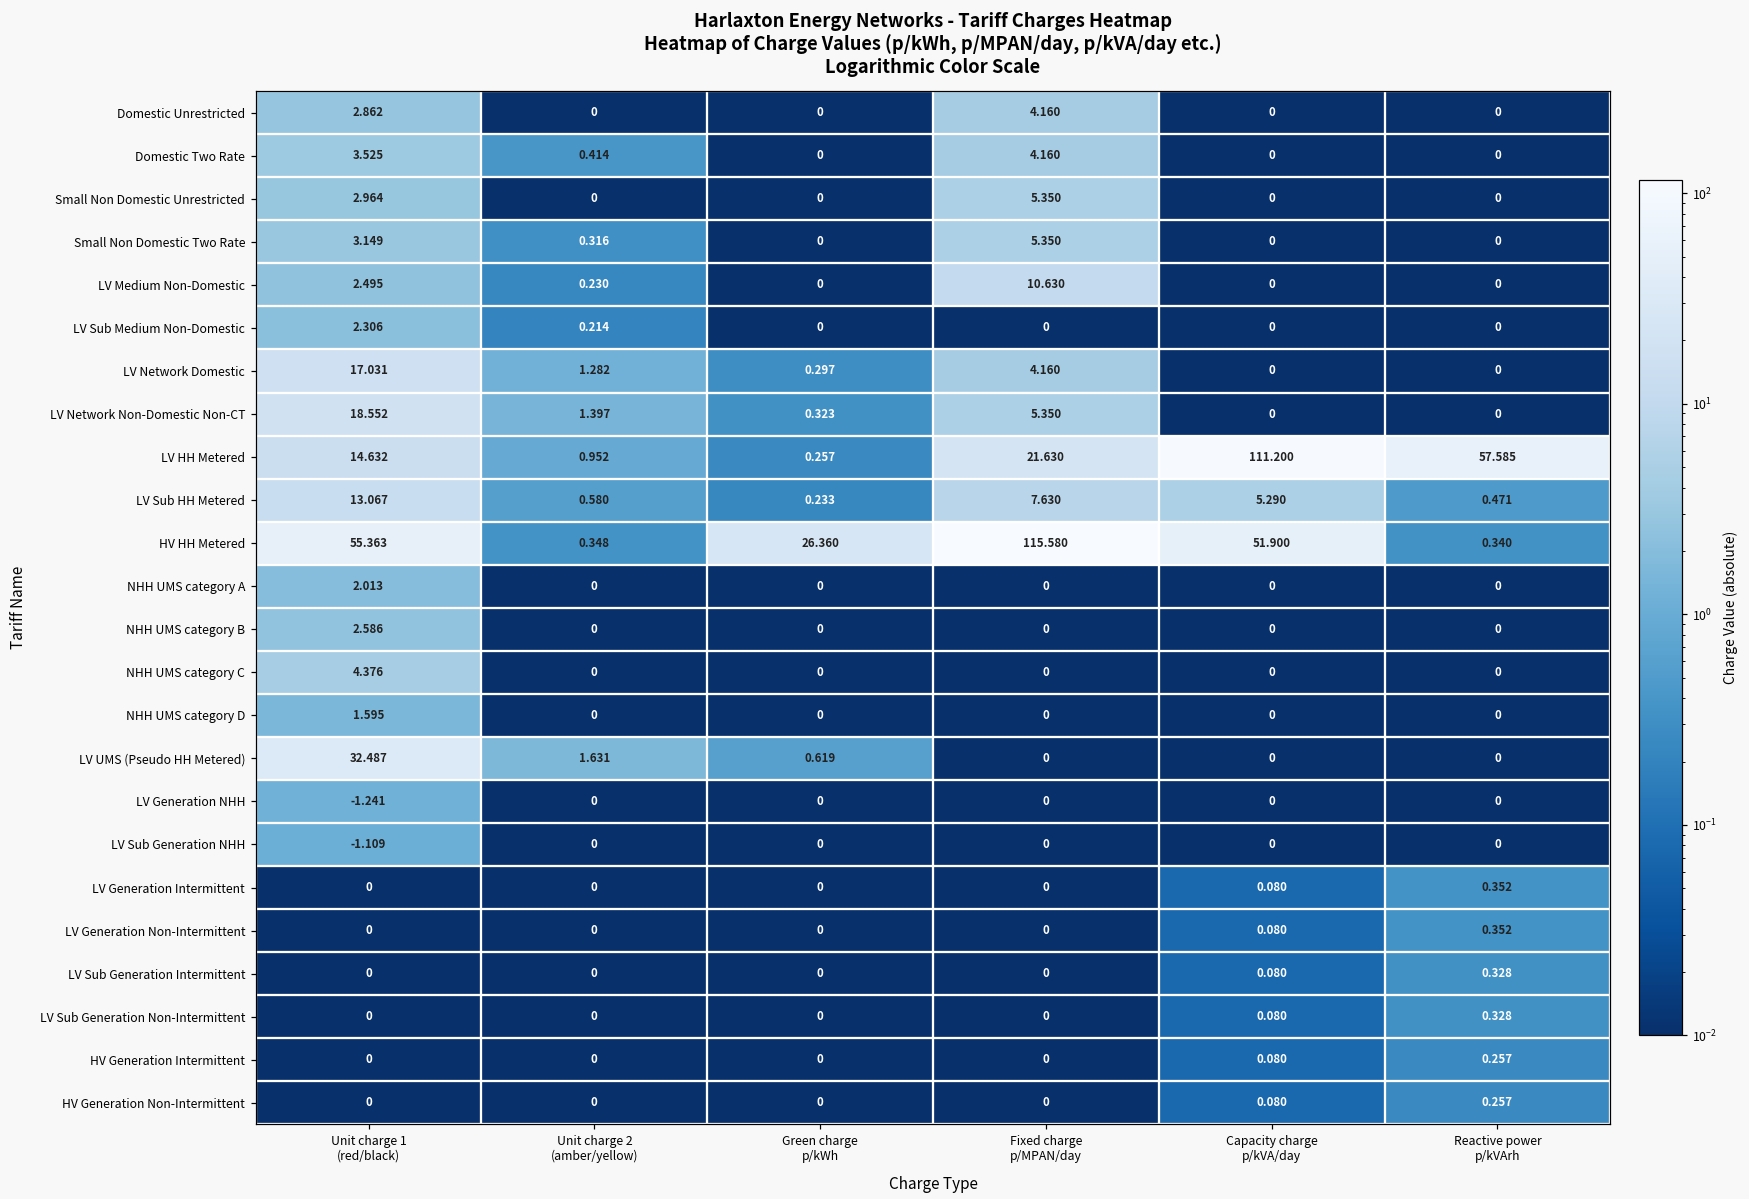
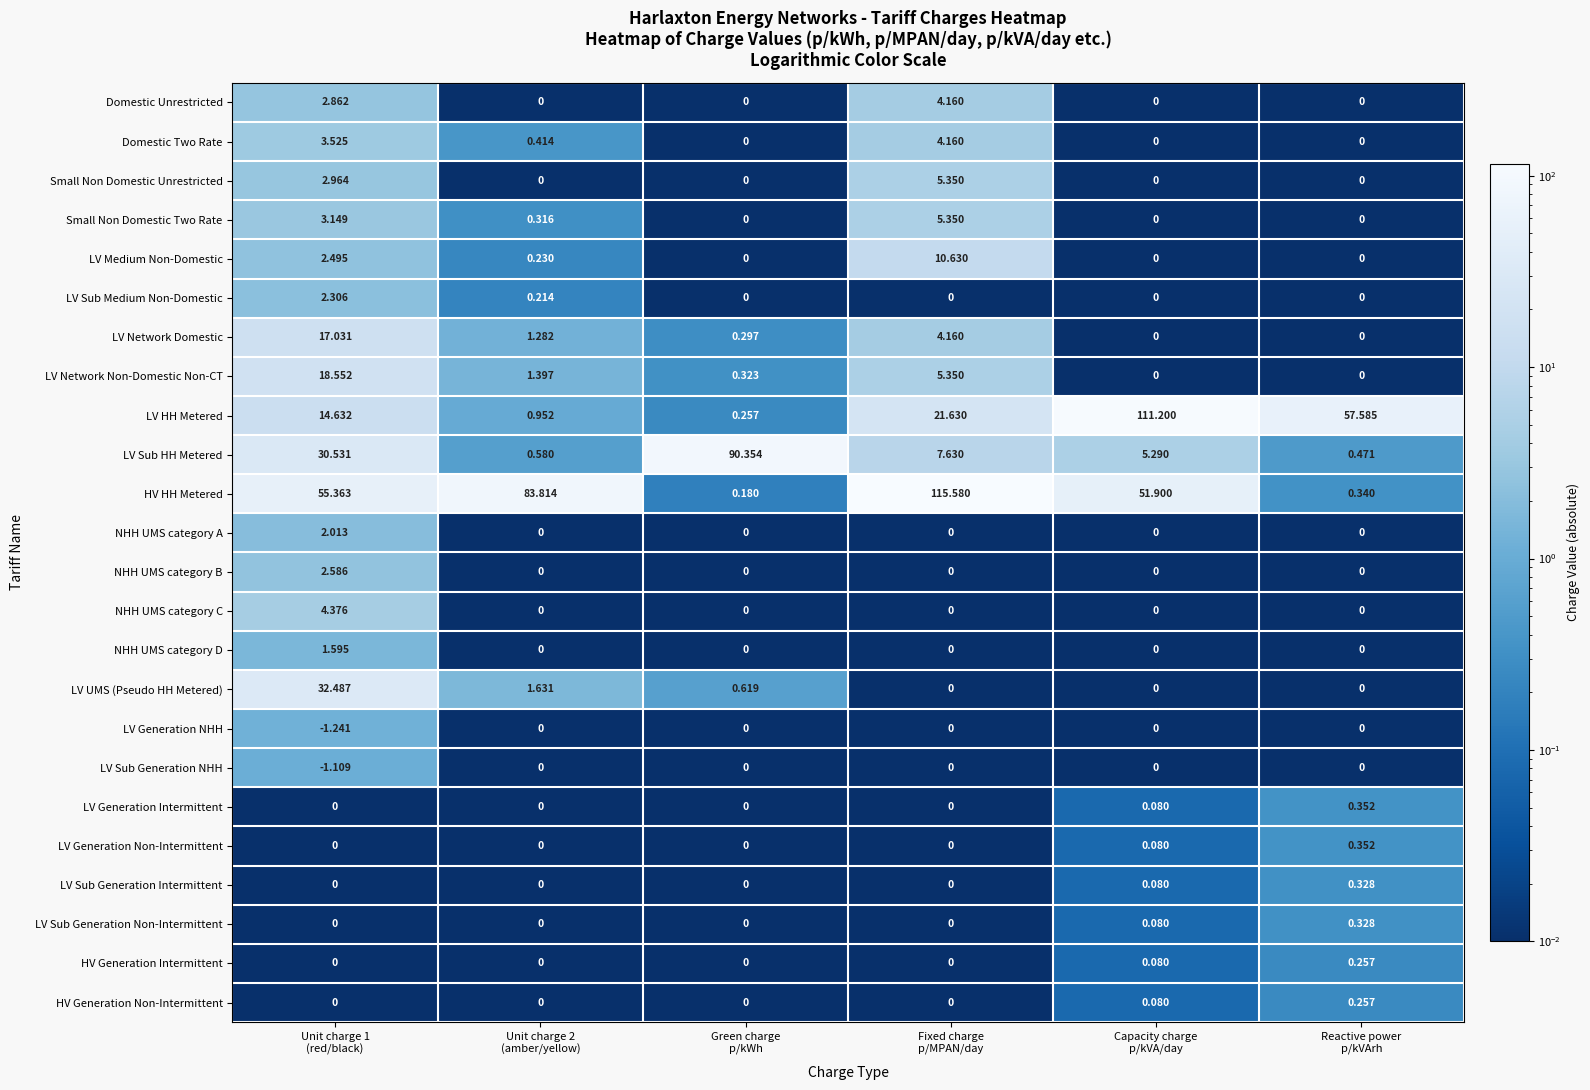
LV Sub HH Metered, Unit charge 1 (red/black): 13.067 -> 30.531
LV Sub HH Metered, Green charge p/kWh: 0.233 -> 90.354
HV HH Metered, Unit charge 2 (amber/yellow): 0.348 -> 83.814
HV HH Metered, Green charge p/kWh: 26.360 -> 0.180
